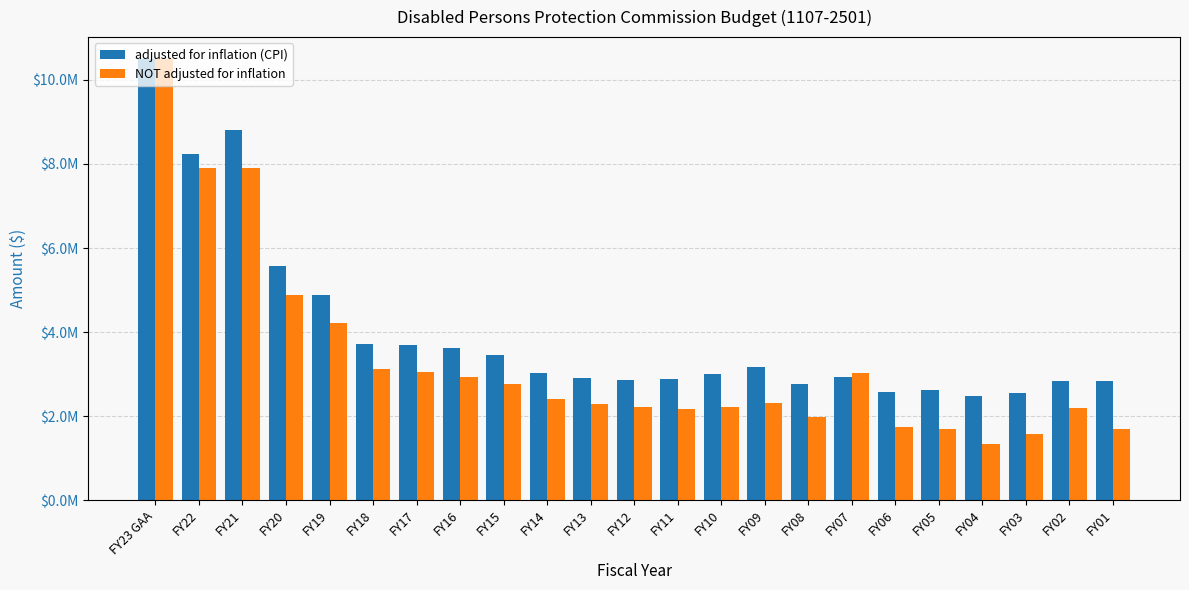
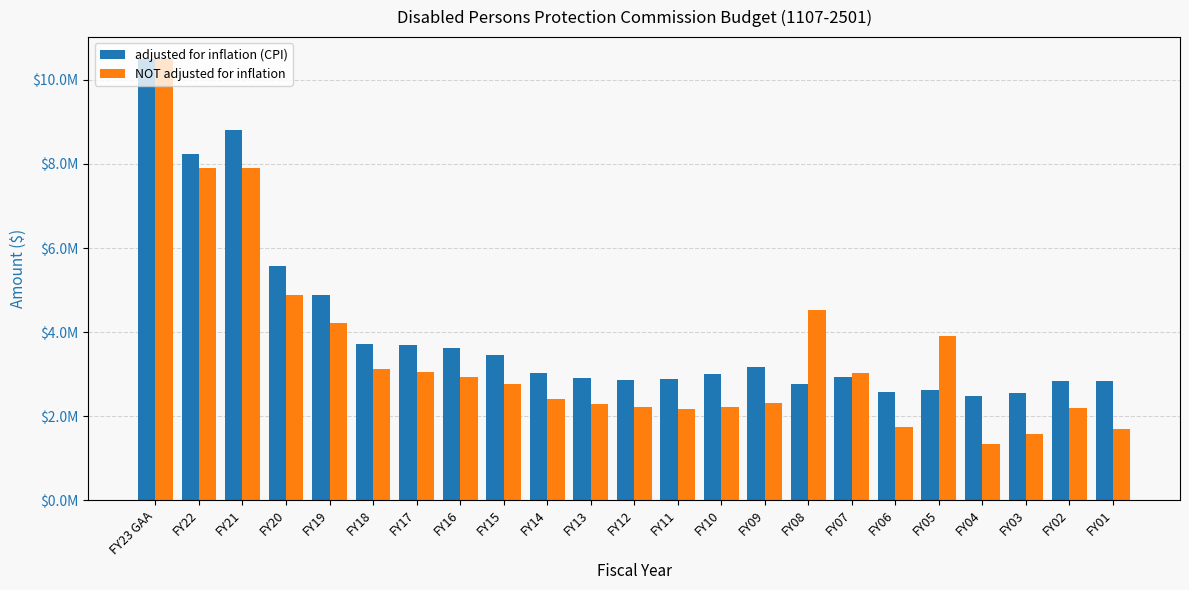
NOT adjusted for inflation, FY08: $2000000 -> $4500000
NOT adjusted for inflation, FY05: $1700000 -> $3900000
